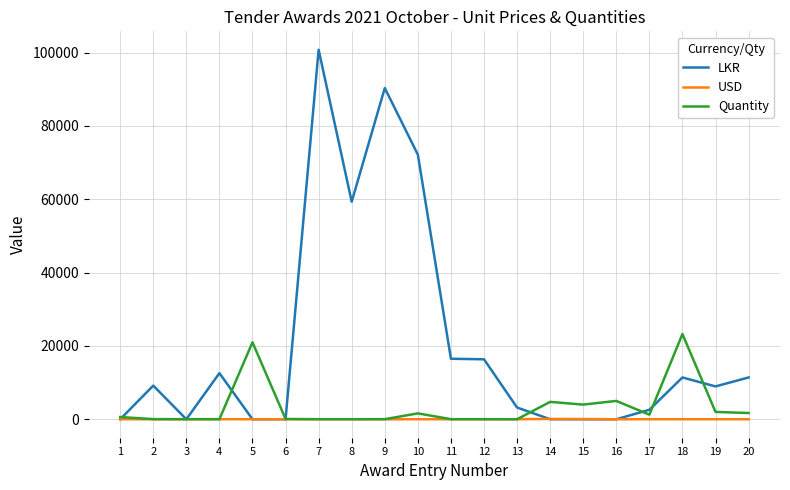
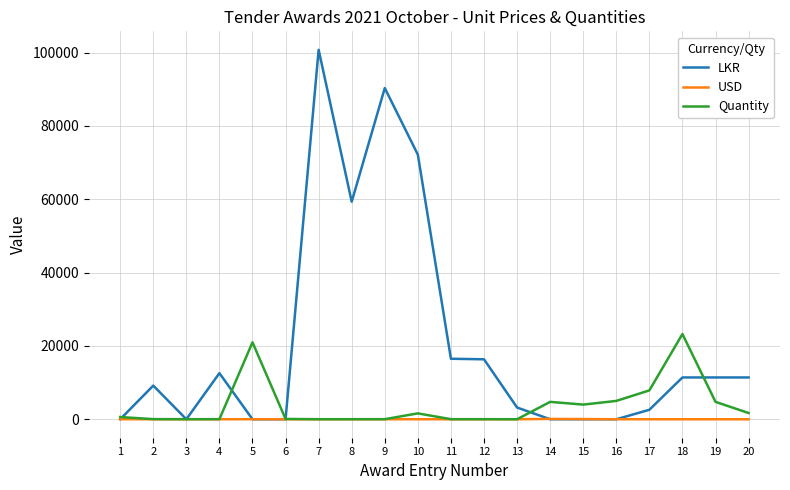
Quantity, 17: 1000 -> 8000
LKR, 19: 9000 -> 11000
Quantity, 19: 2000 -> 5000
